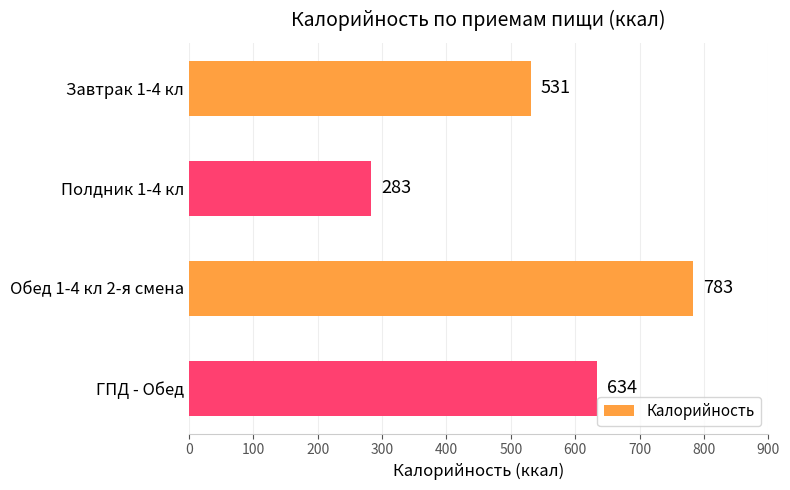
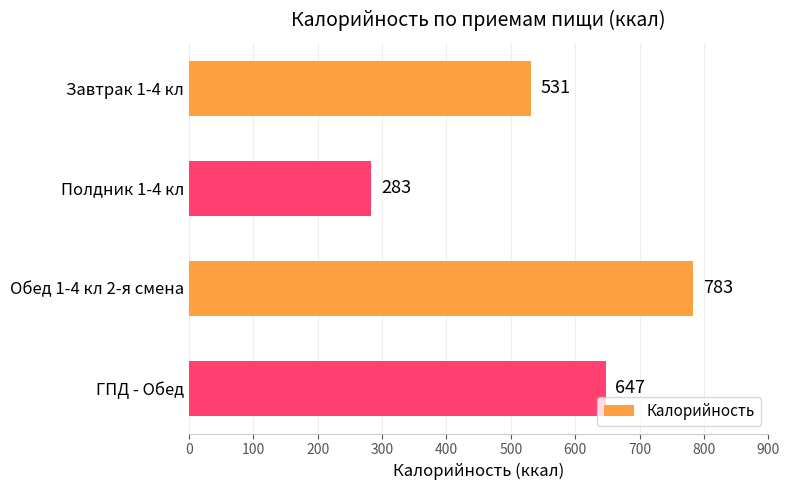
ГПД - Обед: 634 -> 647
